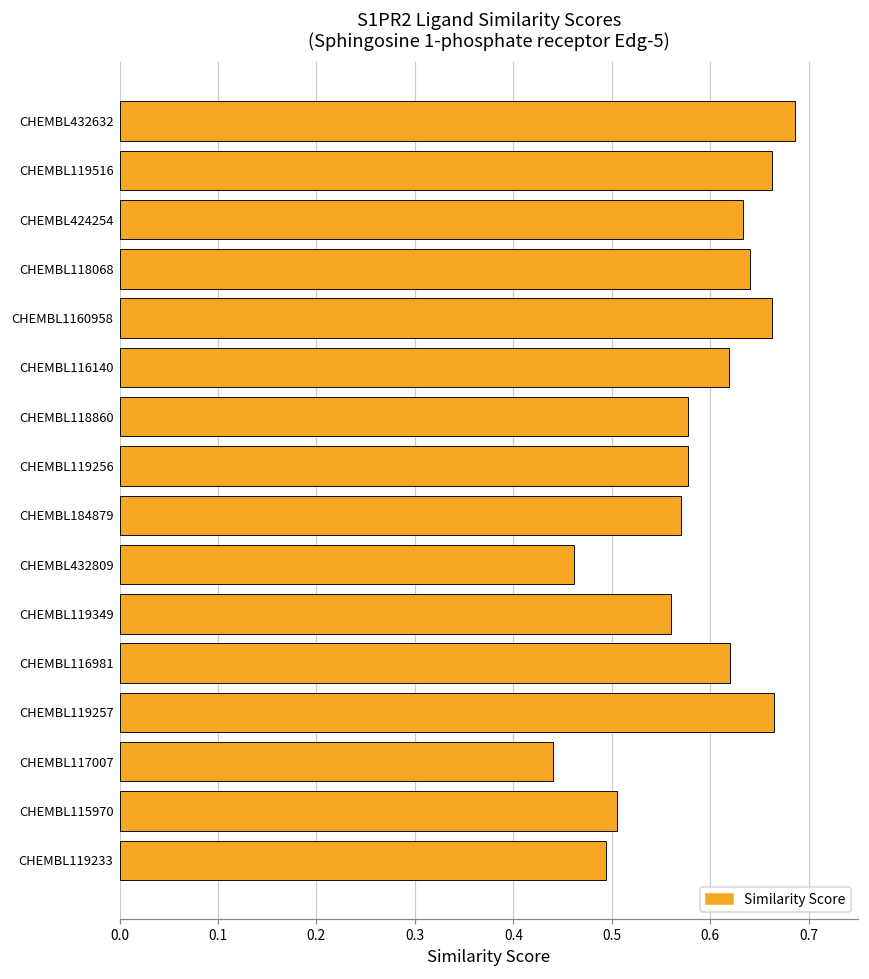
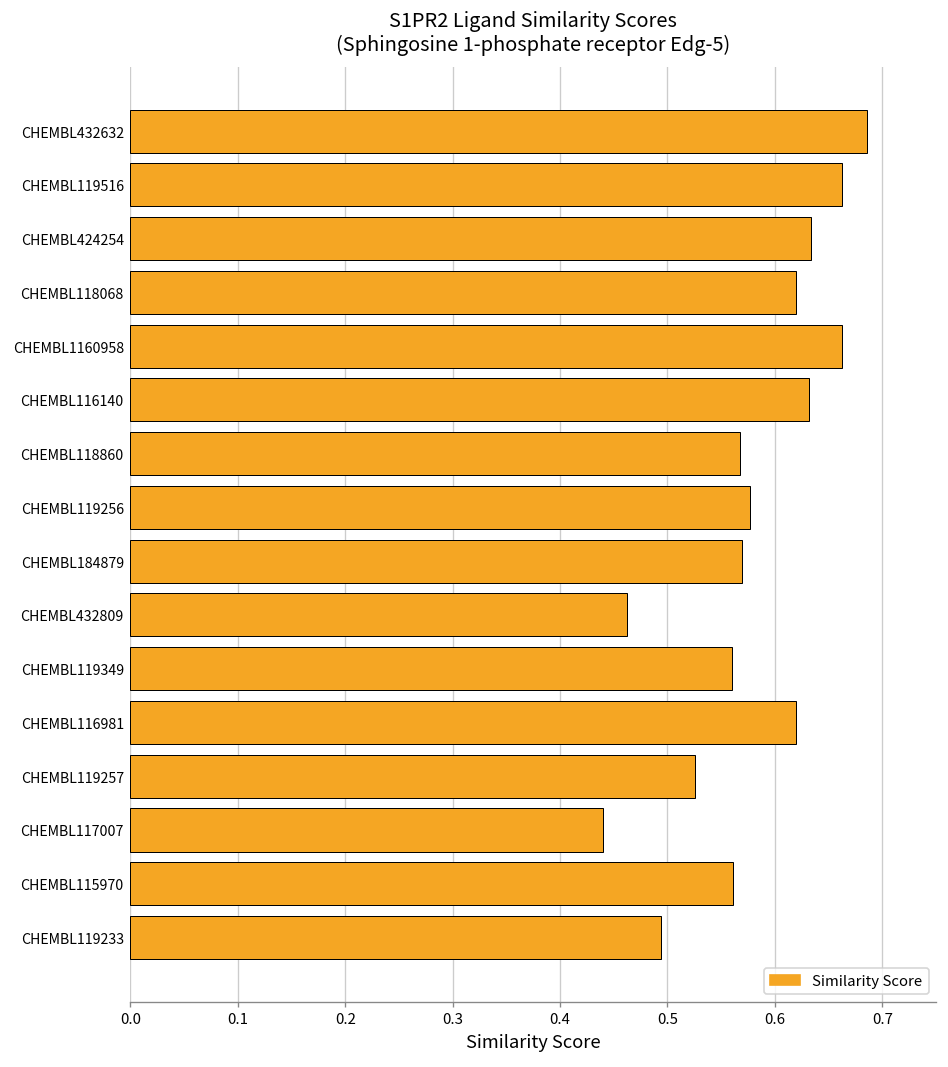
CHEMBL118068: 0.64 -> 0.62
CHEMBL116140: 0.62 -> 0.63
CHEMBL118860: 0.58 -> 0.57
CHEMBL119257: 0.66 -> 0.53
CHEMBL115970: 0.51 -> 0.56
